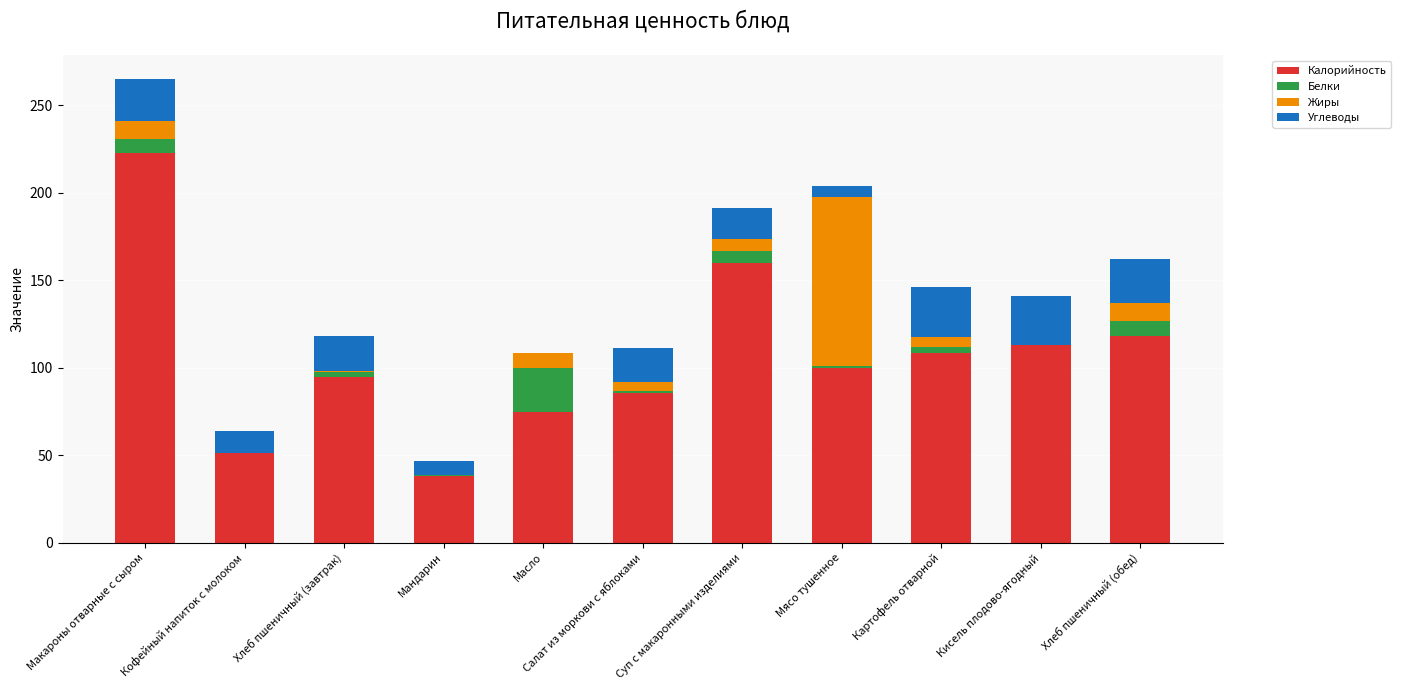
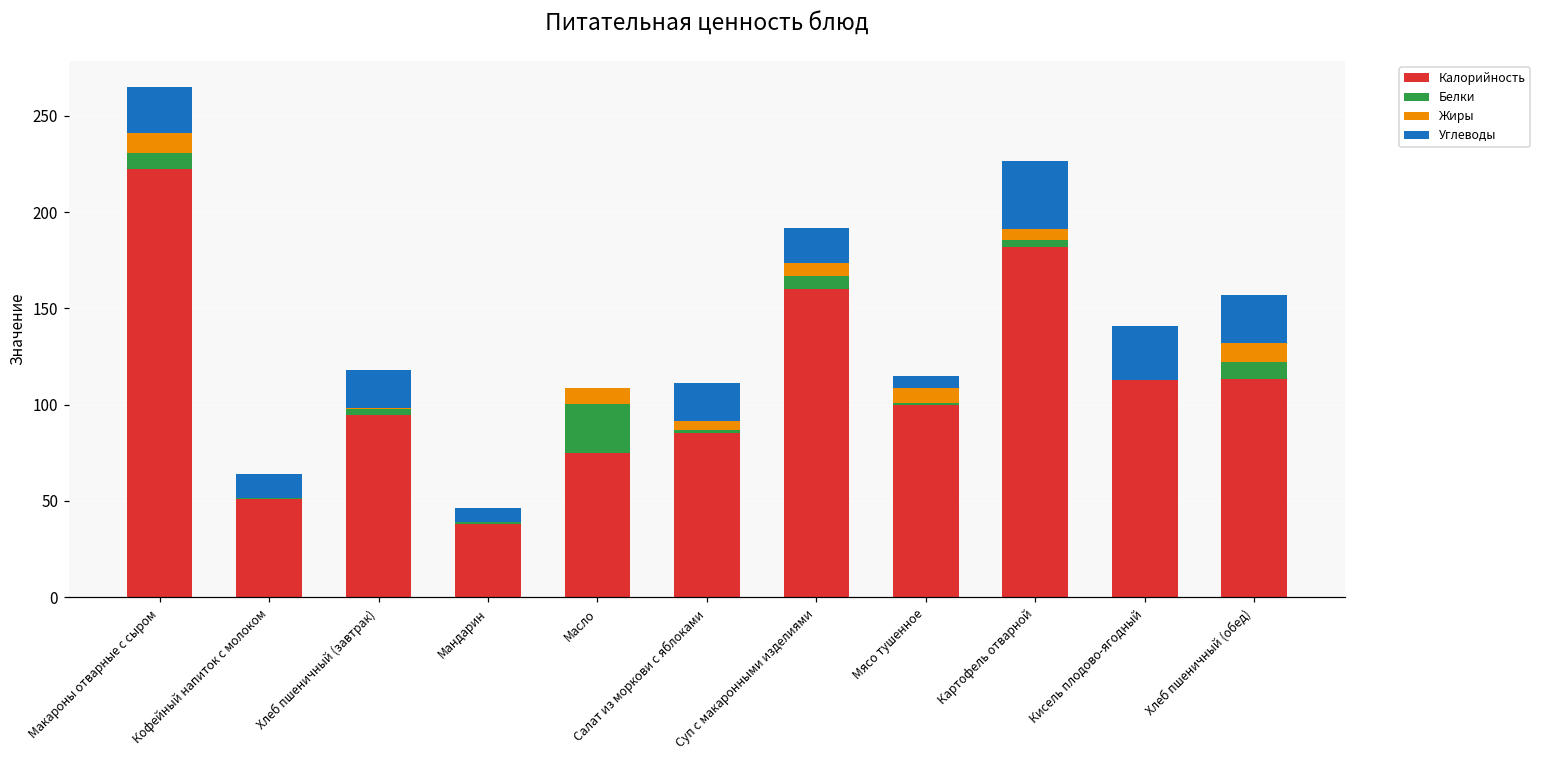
Жиры, Мясо тушенное: 97 -> 8
Калорийность, Картофель отварной: 109 -> 182
Углеводы, Картофель отварной: 28 -> 36
Калорийность, Хлеб пшеничный (обед): 118 -> 114
